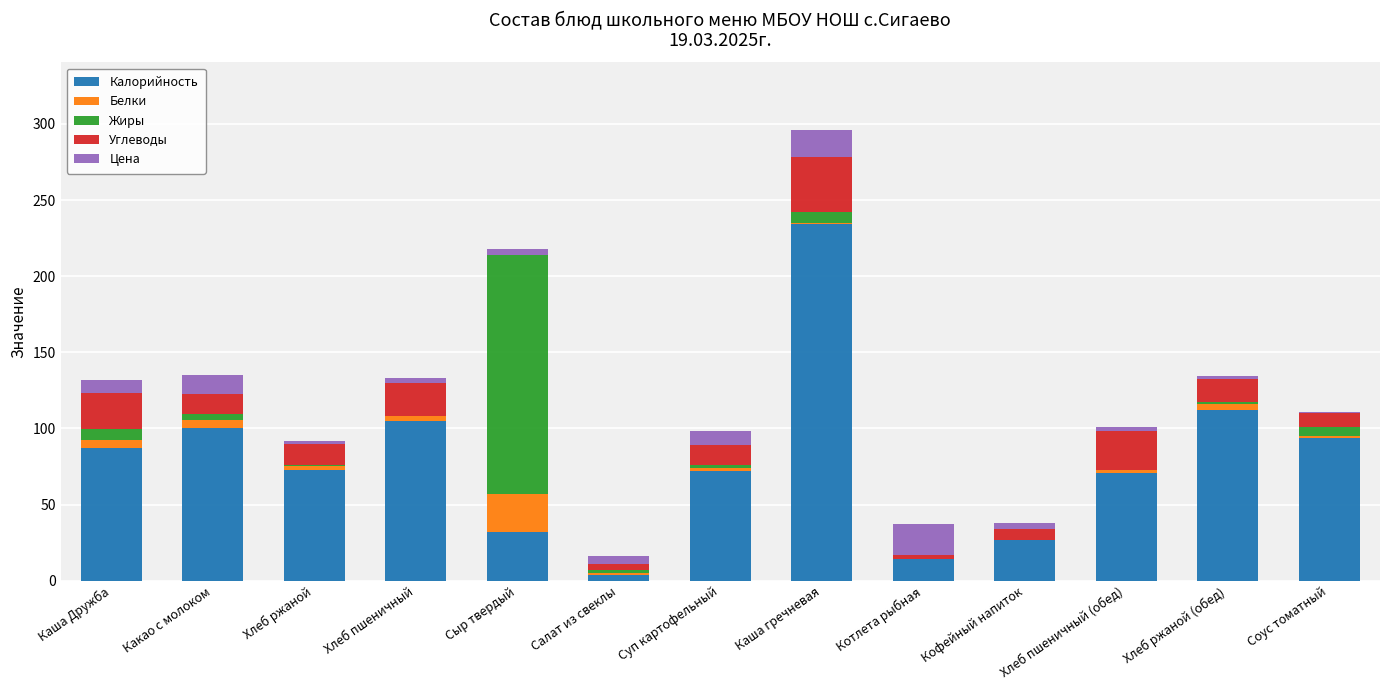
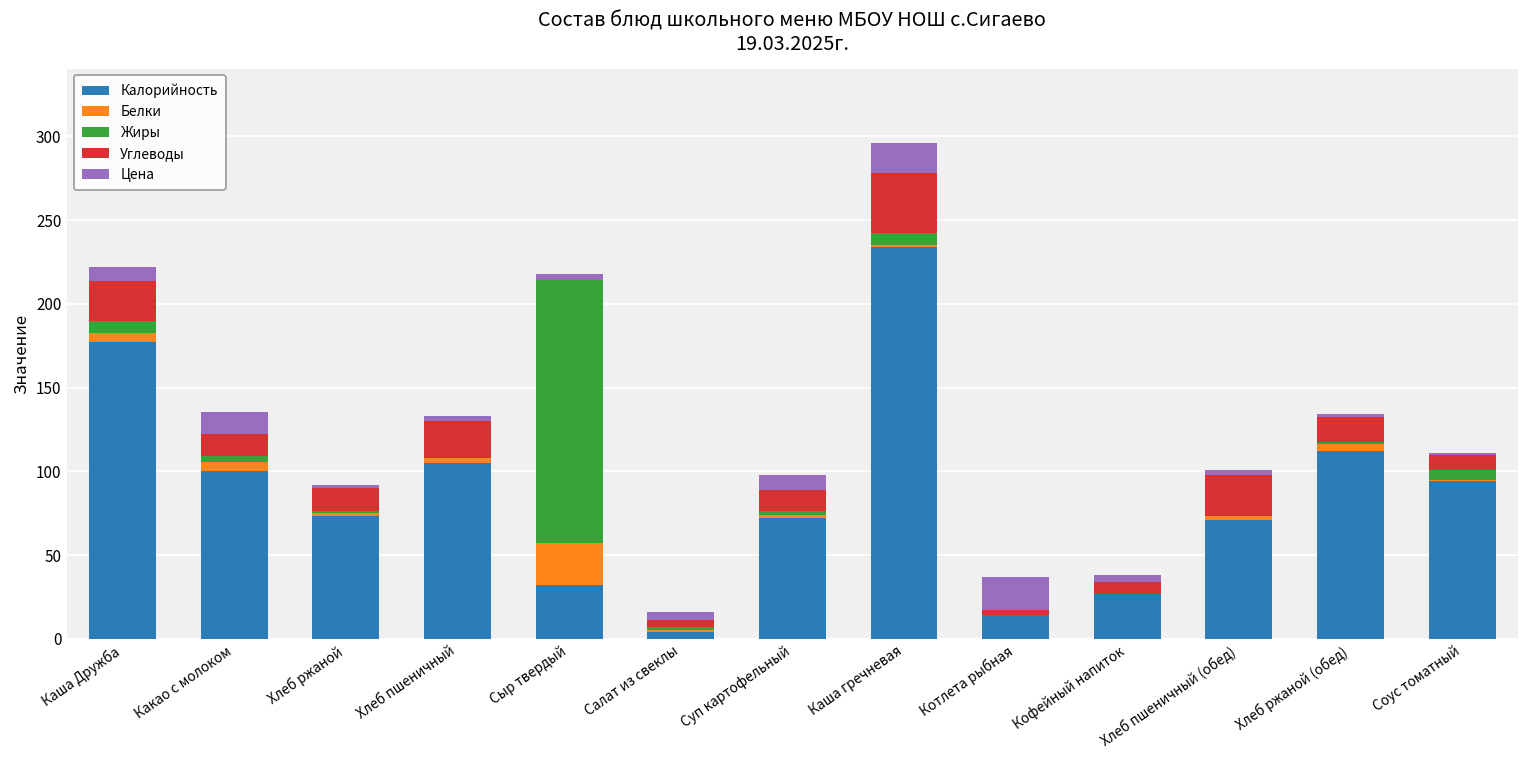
Калорийность, Каша Дружба: 87 -> 177
